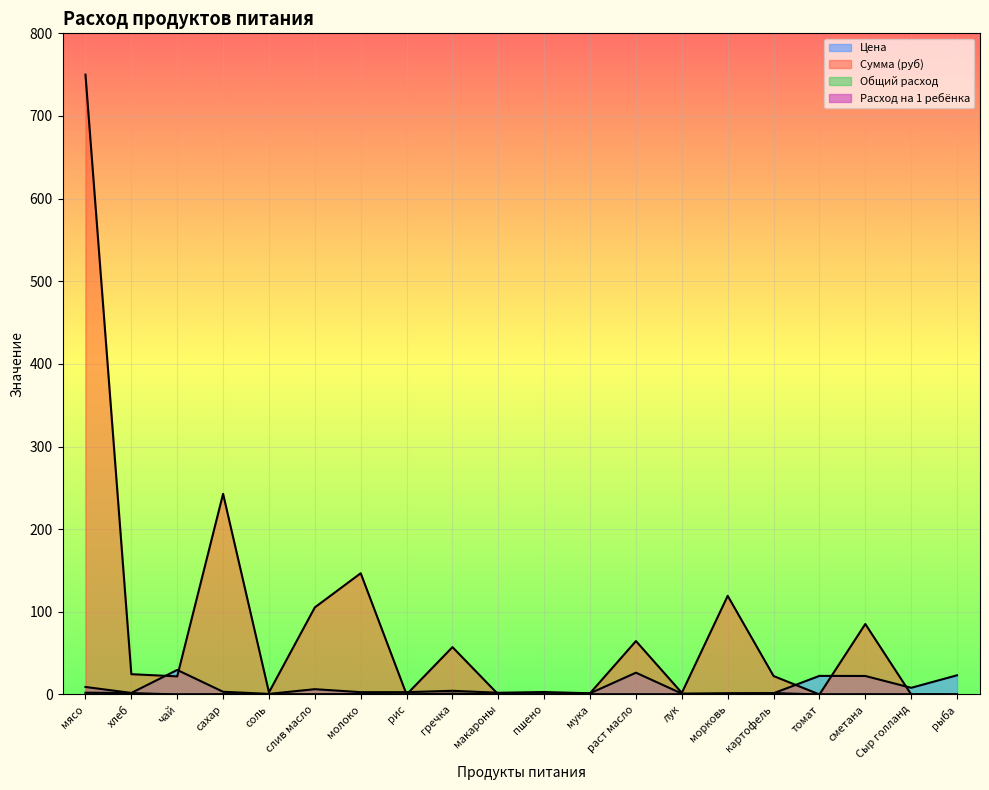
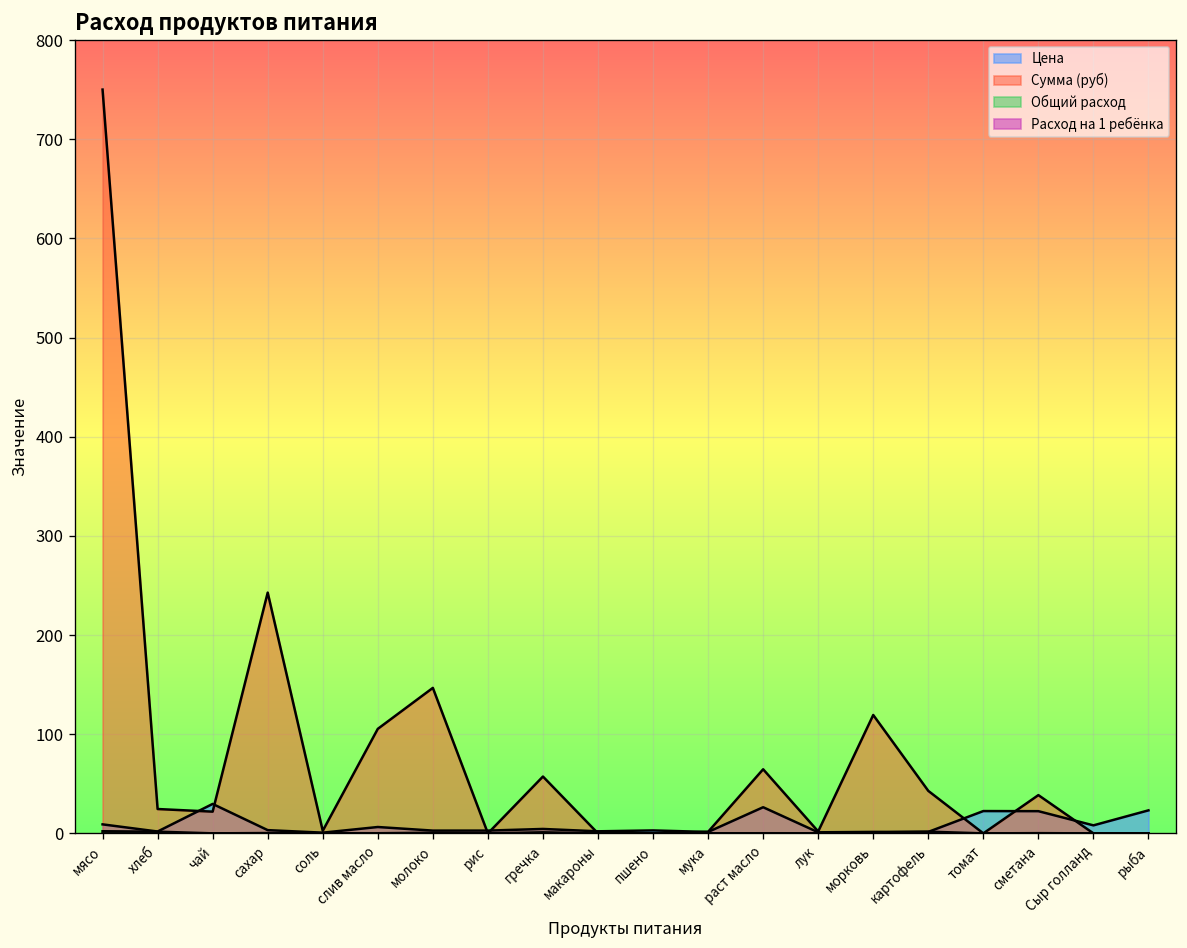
Сумма (руб), картофель: 20 -> 40
Сумма (руб), сметана: 90 -> 40
